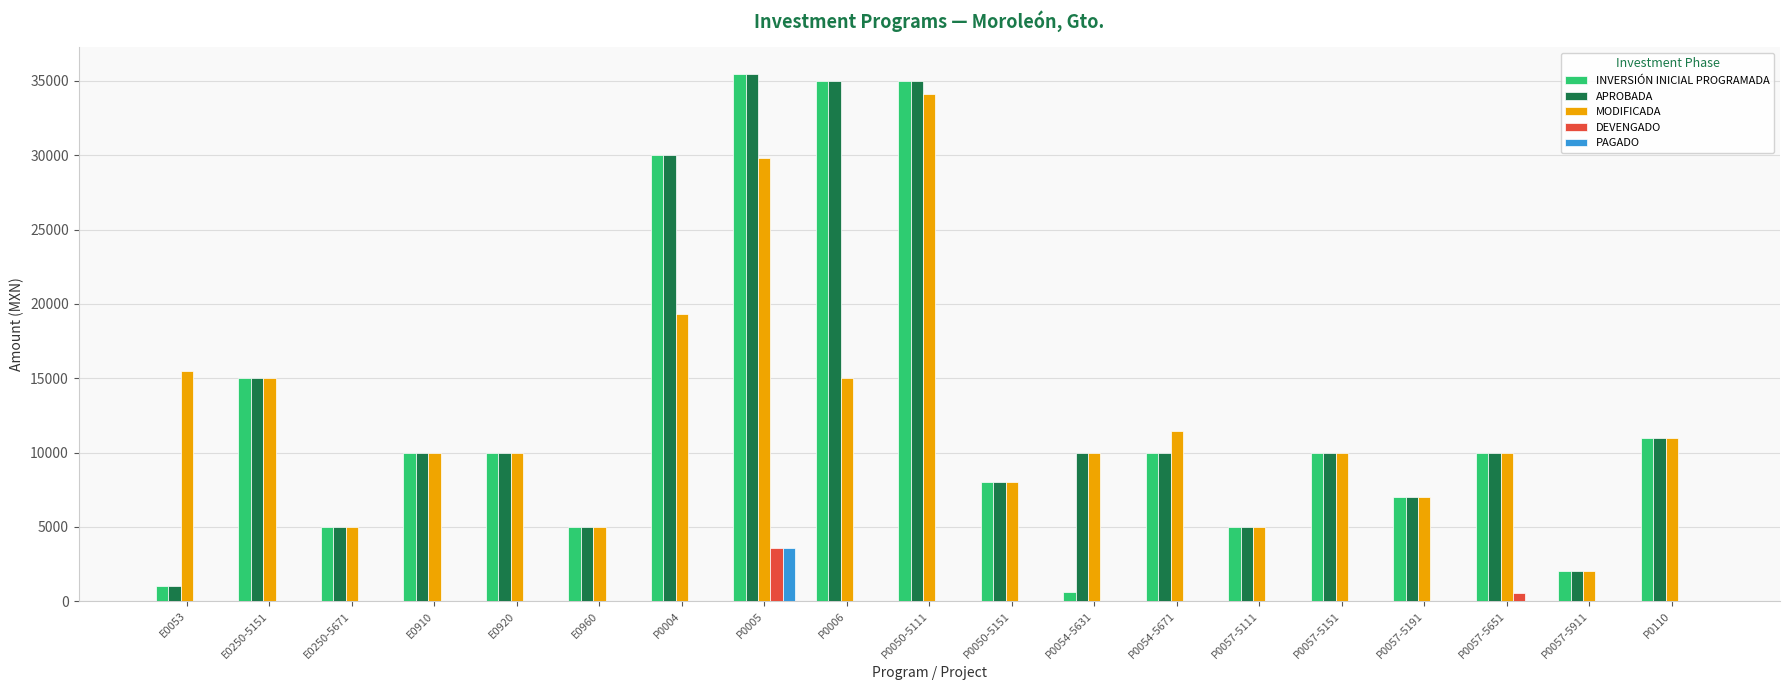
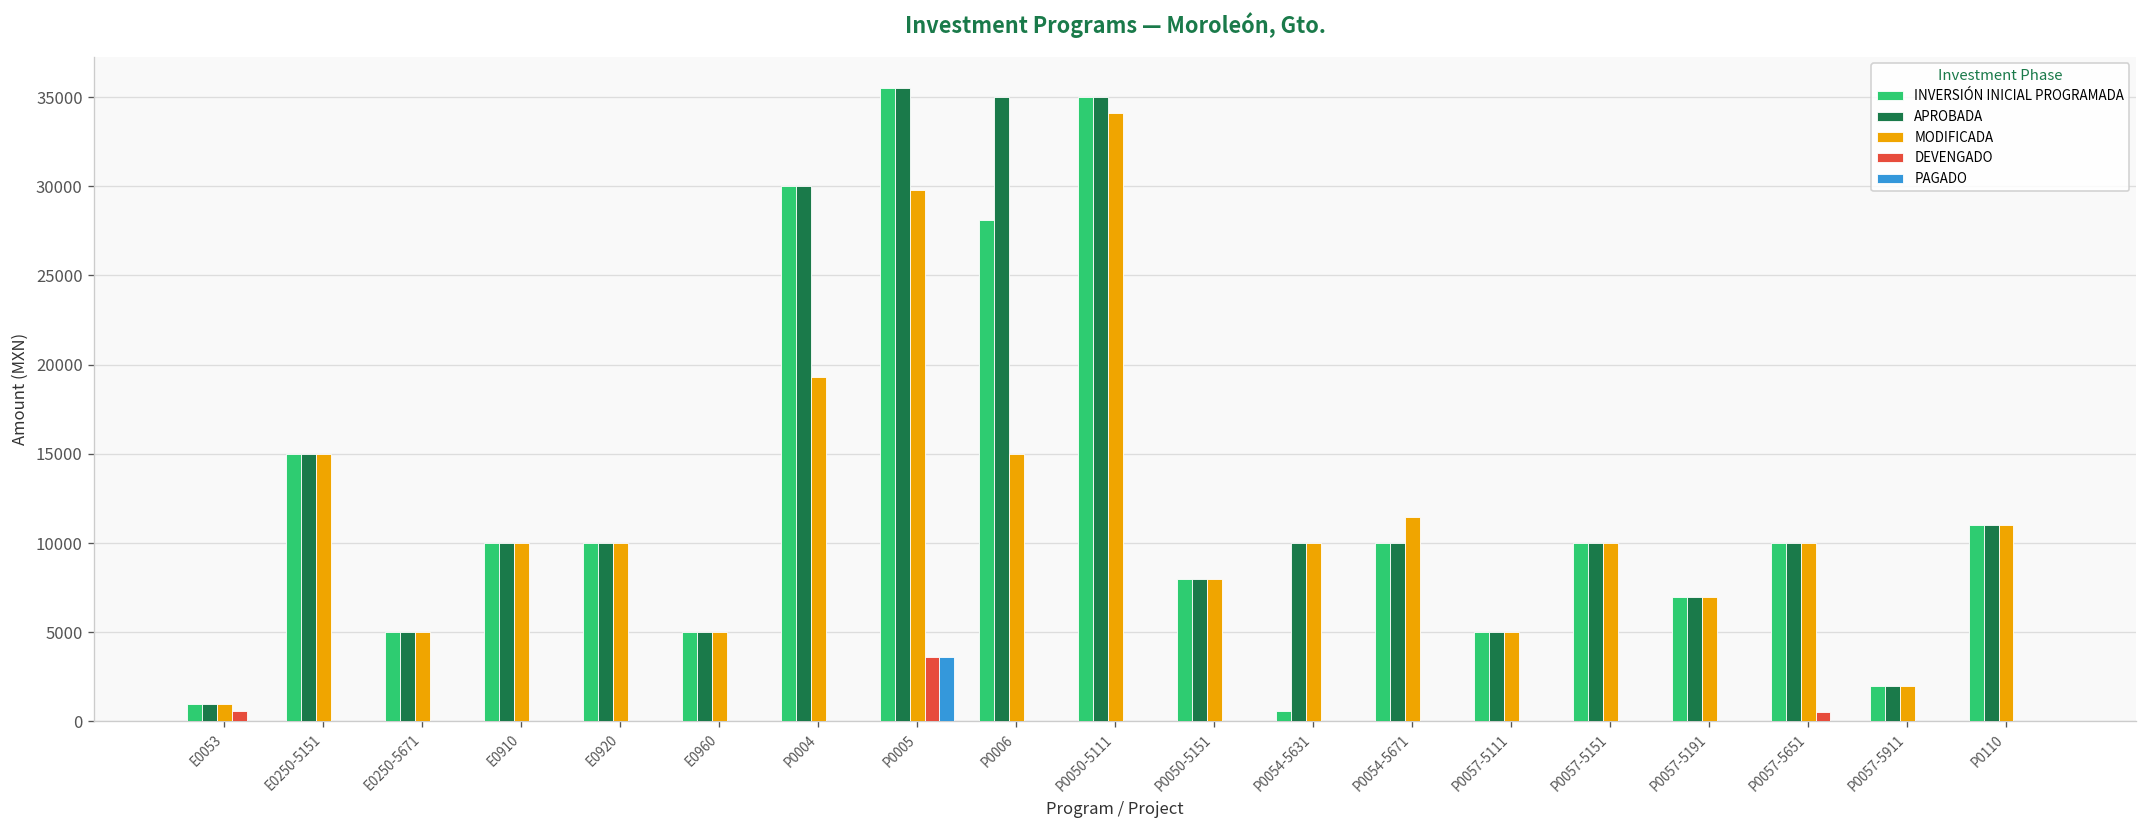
MODIFICADA, E0053: 15500 -> 1000
DEVENGADO, E0053: 0 -> 600
INVERSIÓN INICIAL PROGRAMADA, P0006: 35000 -> 28100
